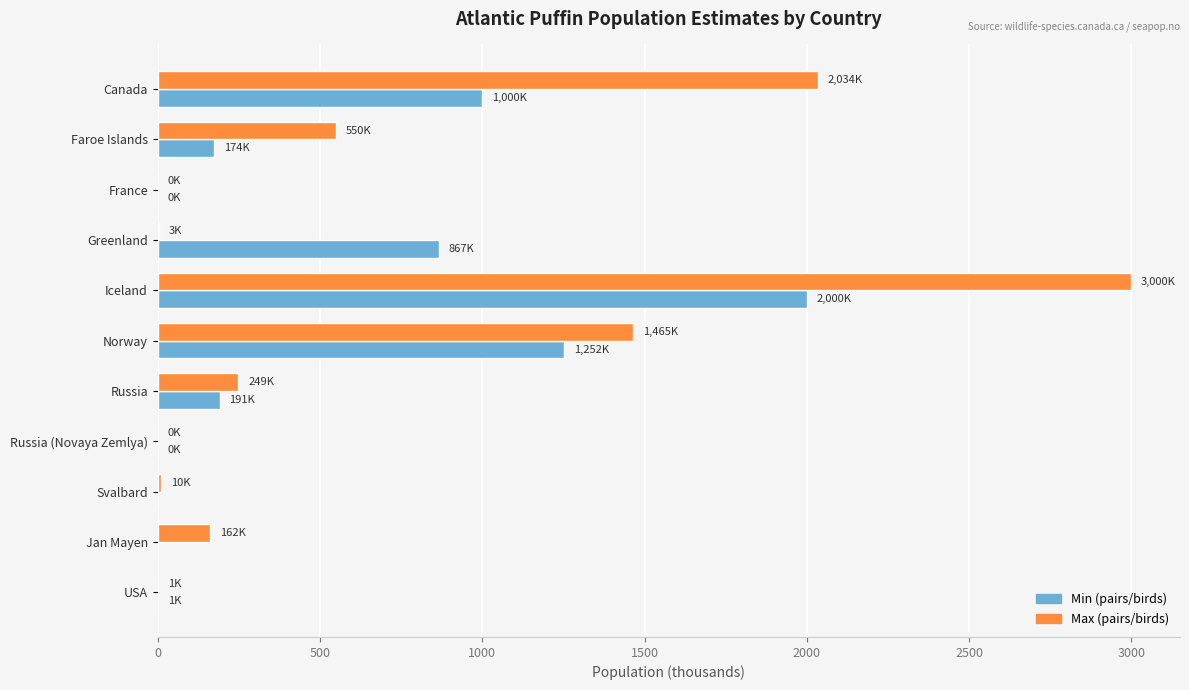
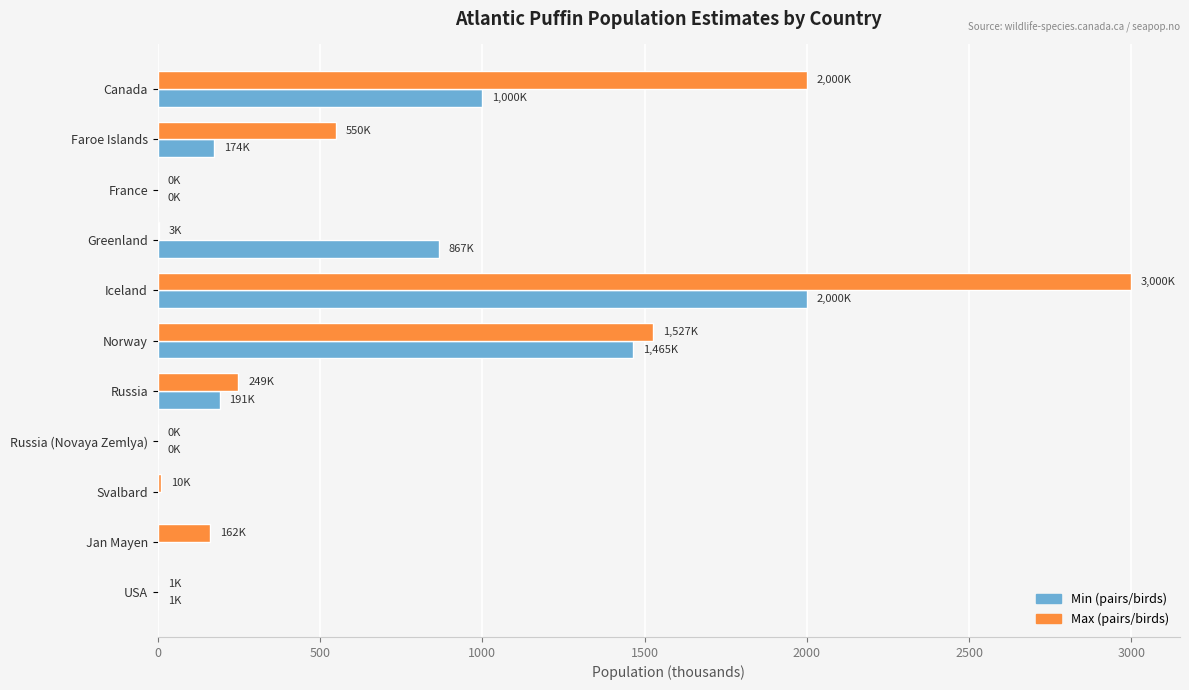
Max (pairs/birds), Canada: 2,034K -> 2,000K
Max (pairs/birds), Norway: 1,465K -> 1,527K
Min (pairs/birds), Norway: 1,252K -> 1,465K
